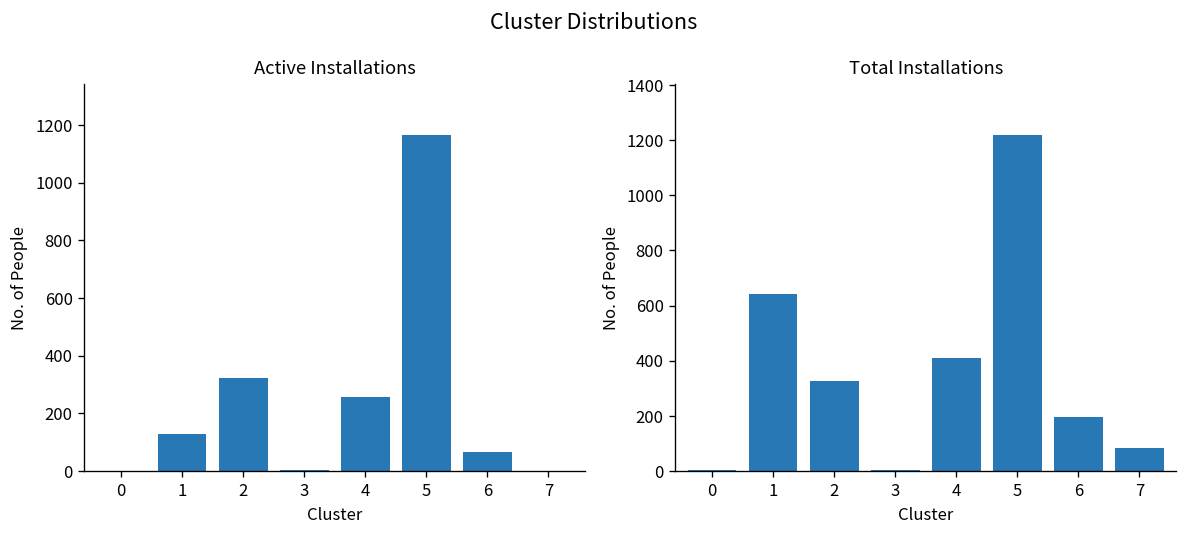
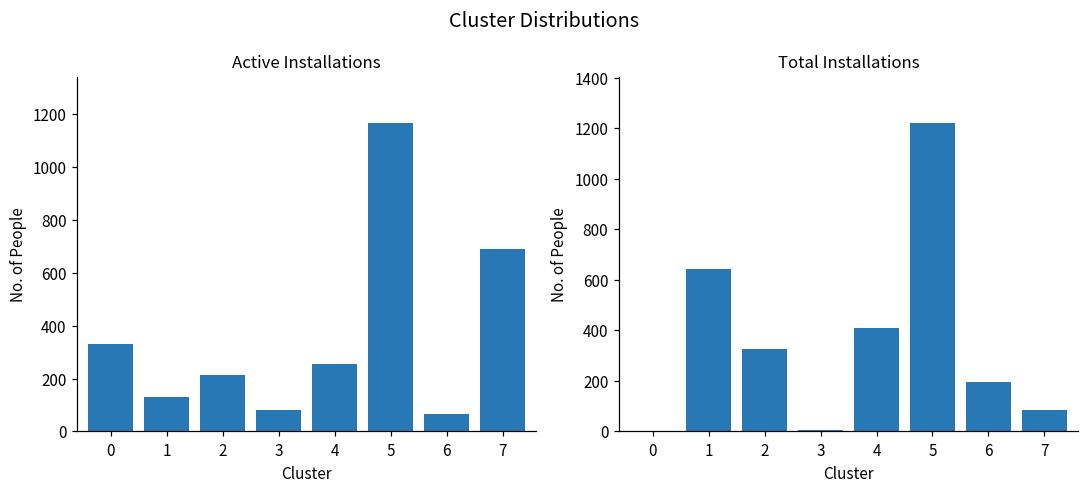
Active Installations, 0: 0 -> 330
Active Installations, 2: 320 -> 210
Active Installations, 3: 10 -> 80
Active Installations, 7: 0 -> 690
